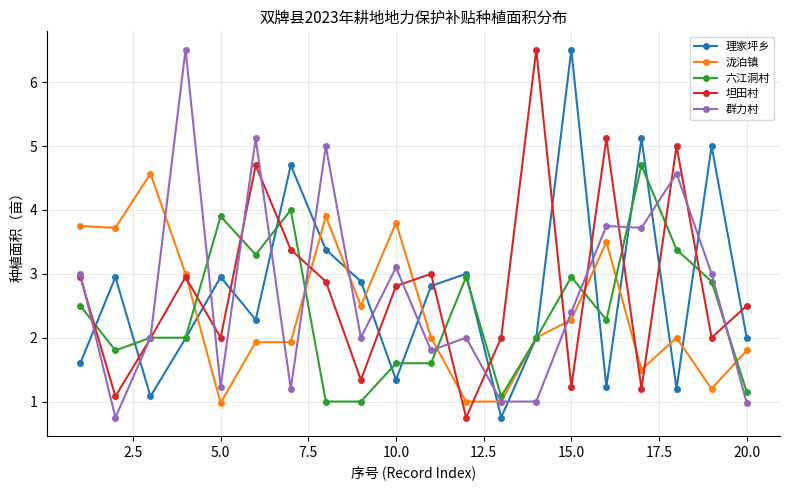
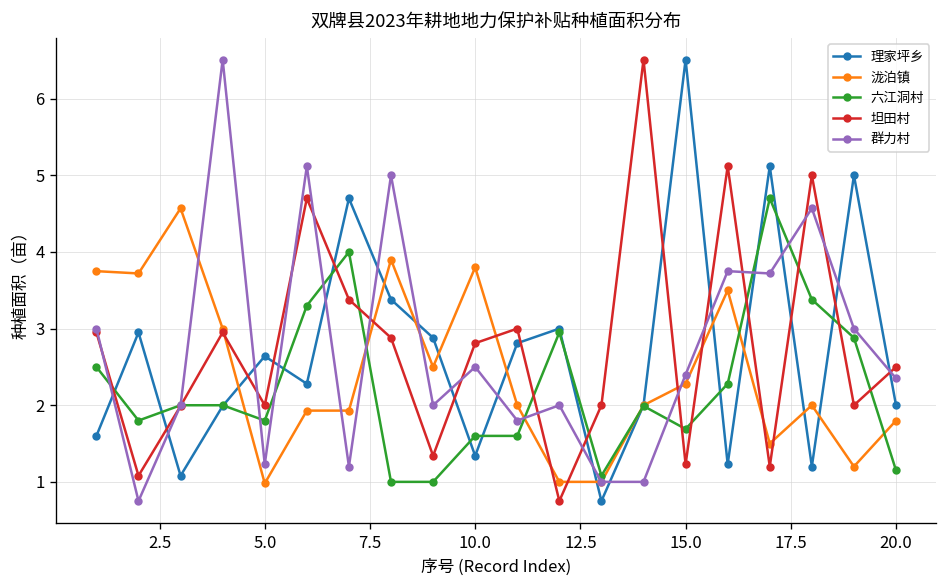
理家坪乡, 5.0: 3.0 -> 2.6
六江洞村, 5.0: 3.9 -> 1.8
群力村, 10.0: 3.1 -> 2.5
六江洞村, 15.0: 3.0 -> 1.7
群力村, 20.0: 1.0 -> 2.4
